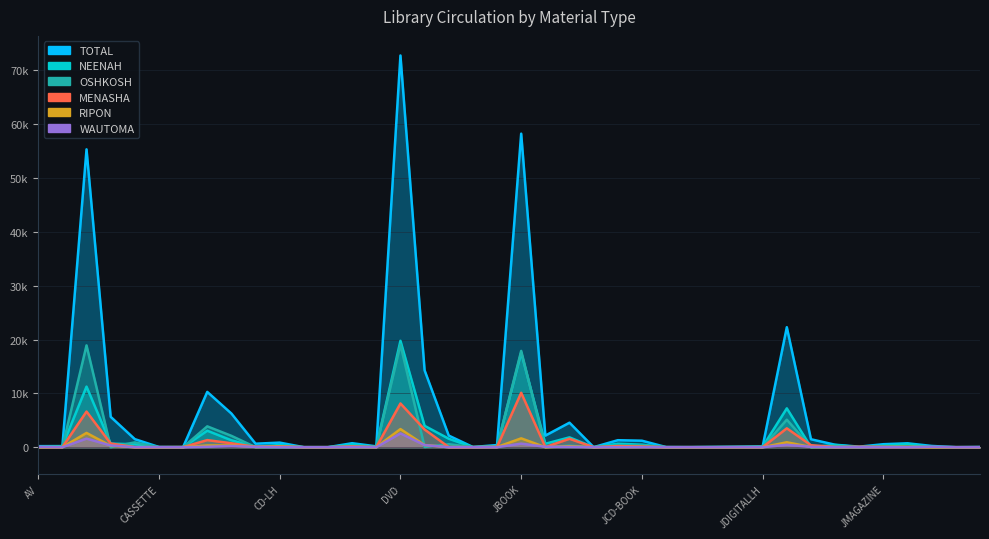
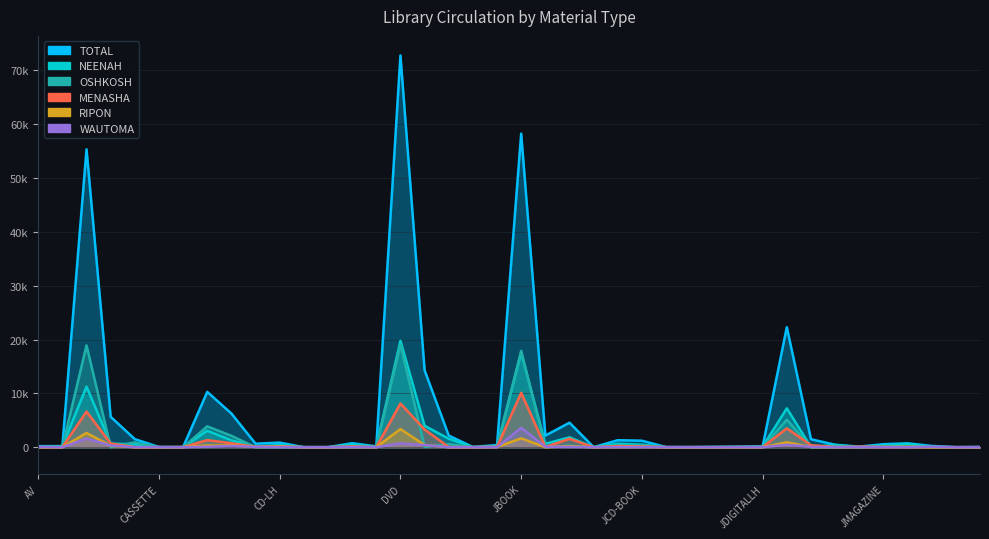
WAUTOMA, DVD: 3000 -> 1000
WAUTOMA, JBOOK: 1000 -> 4000
